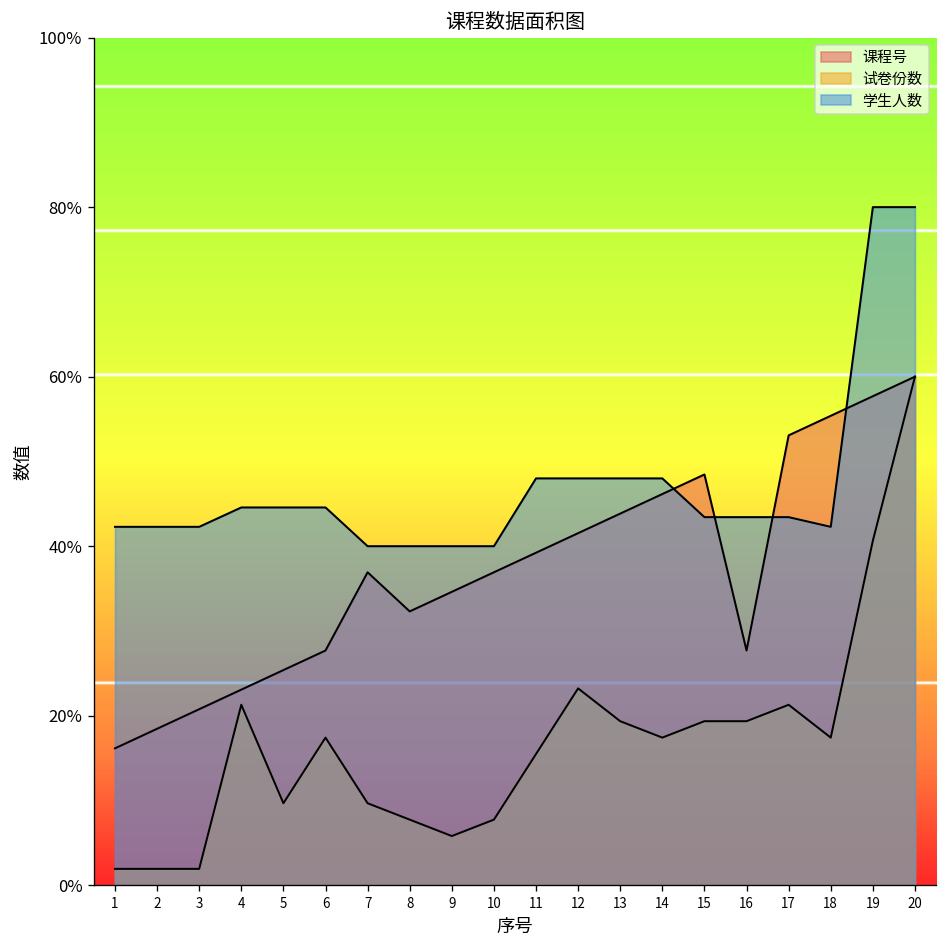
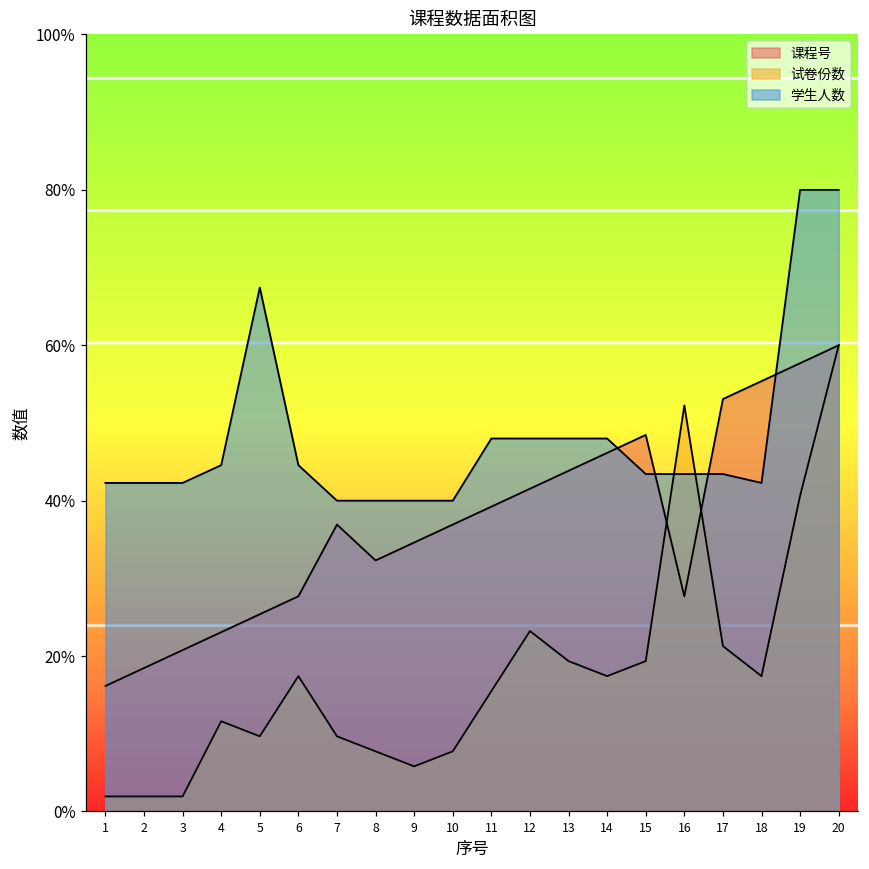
试卷份数, 4: 21% -> 12%
学生人数, 5: 45% -> 67%
试卷份数, 16: 19% -> 52%
